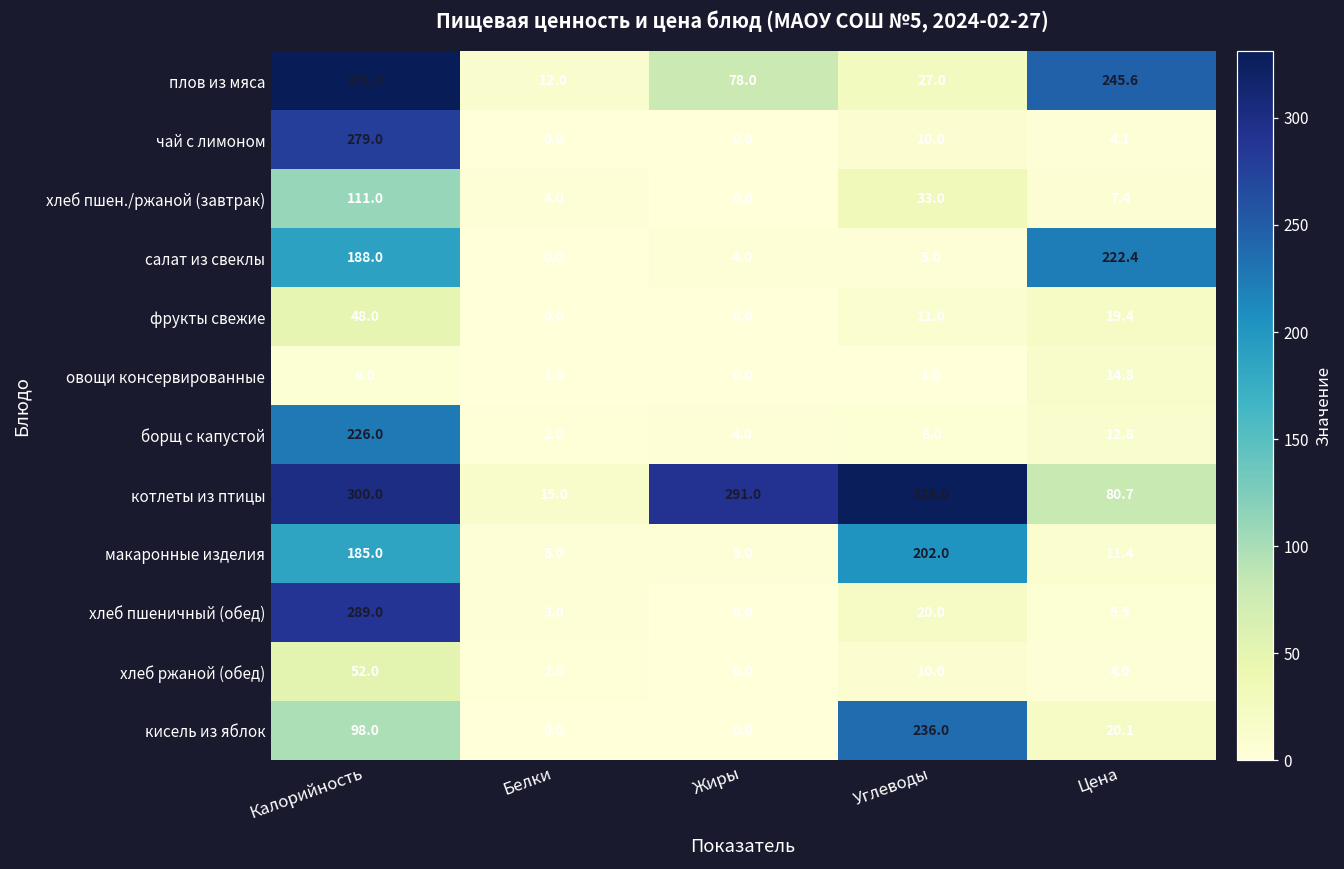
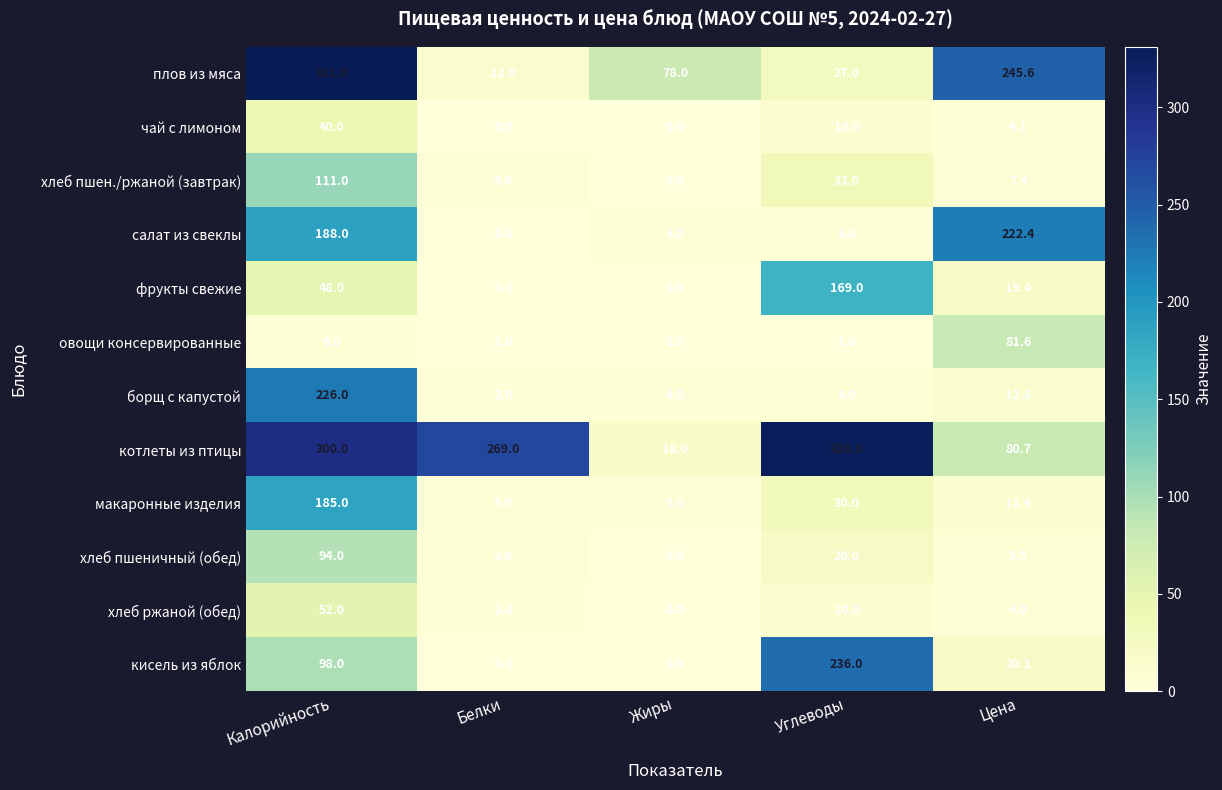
чай с лимоном, Калорийность: 279.0 -> 40.0
фрукты свежие, Углеводы: 11.0 -> 169.0
овощи консервированные, Цена: 14.8 -> 81.6
котлеты из птицы, Белки: 15.0 -> 269.0
котлеты из птицы, Жиры: 291.0 -> 18.0
макаронные изделия, Углеводы: 202.0 -> 30.0
хлеб пшеничный (обед), Калорийность: 289.0 -> 94.0
